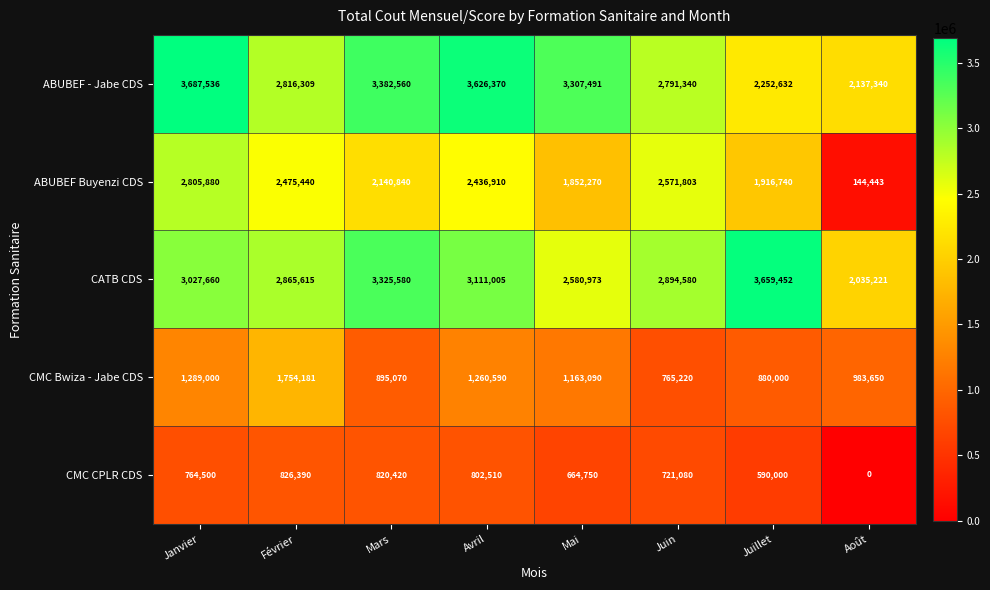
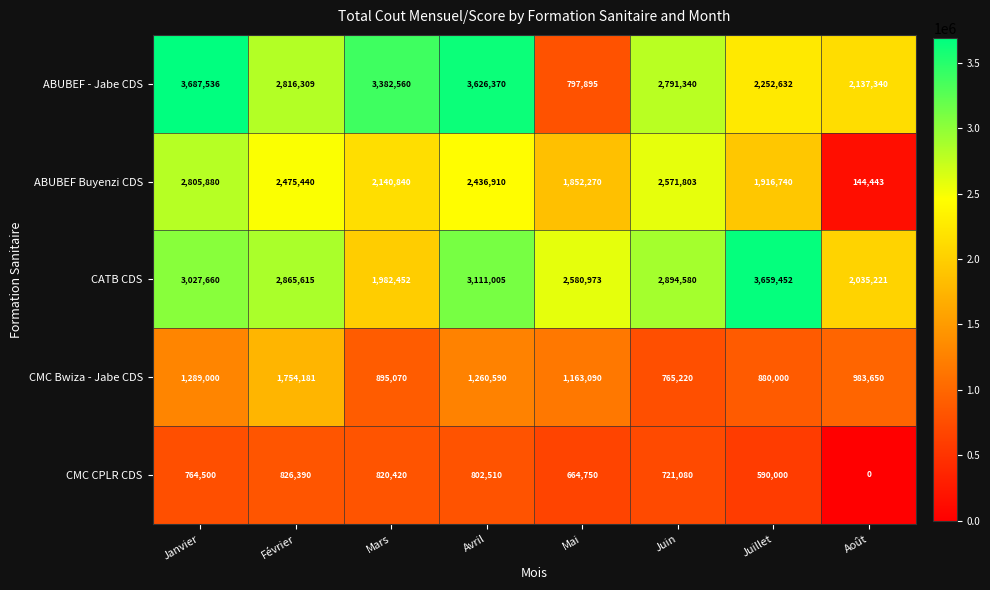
ABUBEF - Jabe CDS, Mai: 3,307,491 -> 797,895
CATB CDS, Mars: 3,325,580 -> 1,982,452
